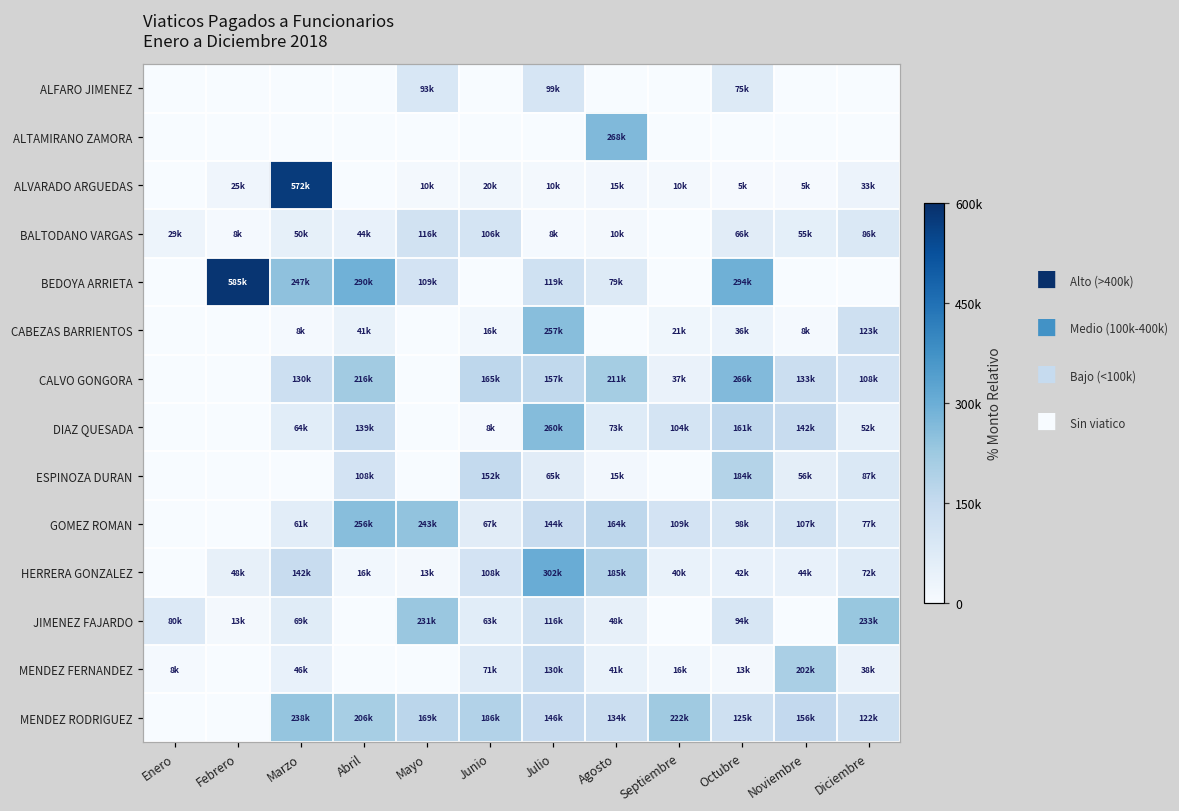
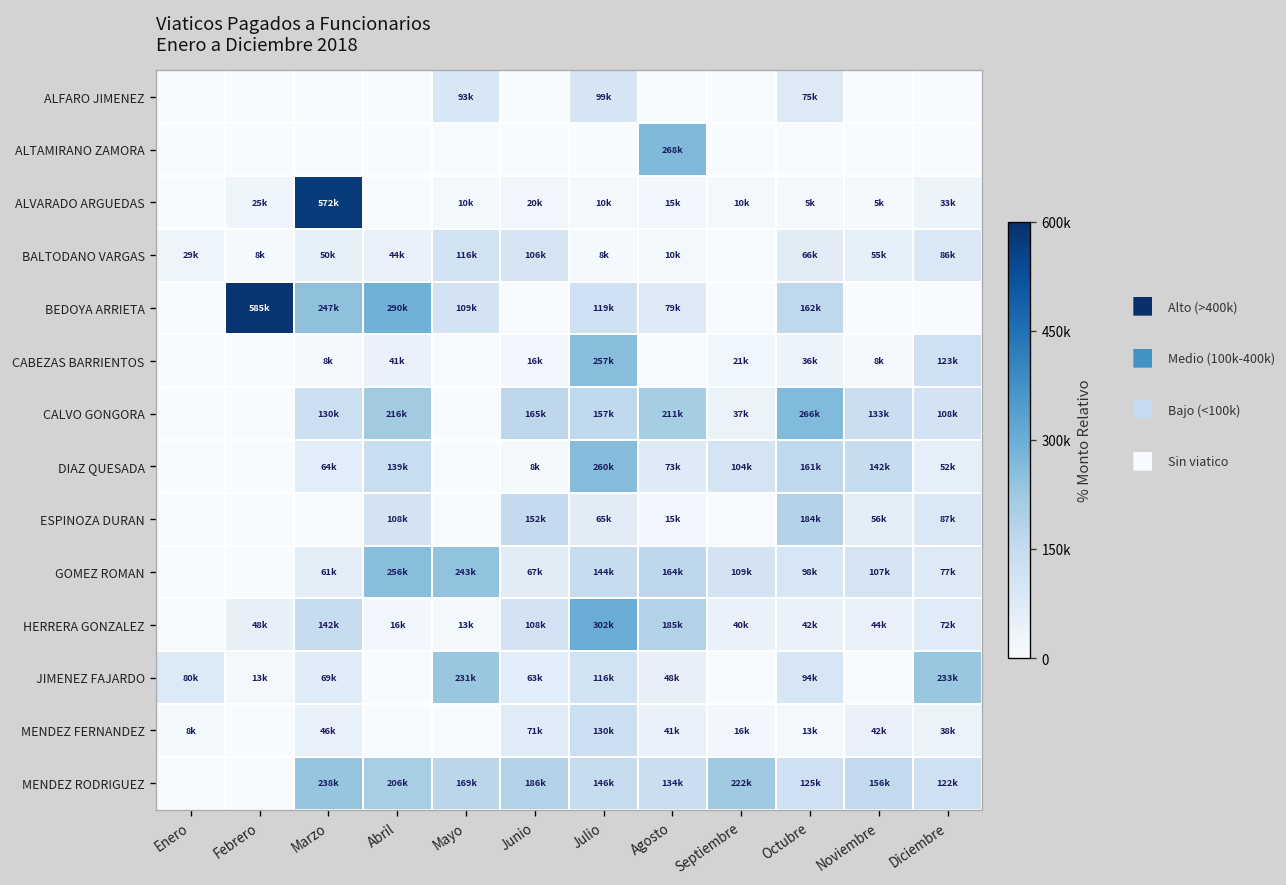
BEDOYA ARRIETA, Octubre: 294k -> 162k
MENDEZ FERNANDEZ, Noviembre: 202k -> 42k
